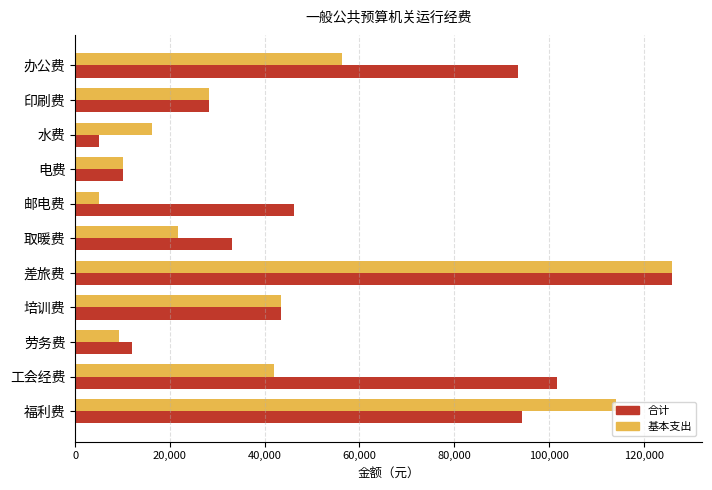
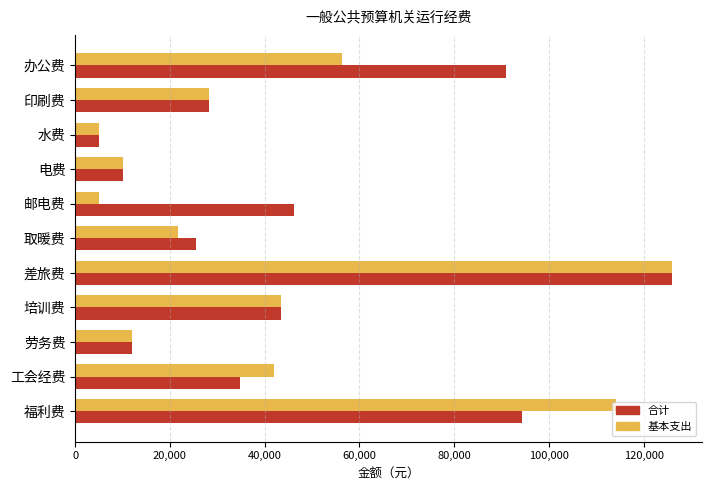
合计, 办公费: 94,000 -> 91,000
基本支出, 水费: 16,000 -> 5,000
合计, 取暖费: 33,000 -> 25,000
基本支出, 劳务费: 9,000 -> 12,000
合计, 工会经费: 102,000 -> 35,000
